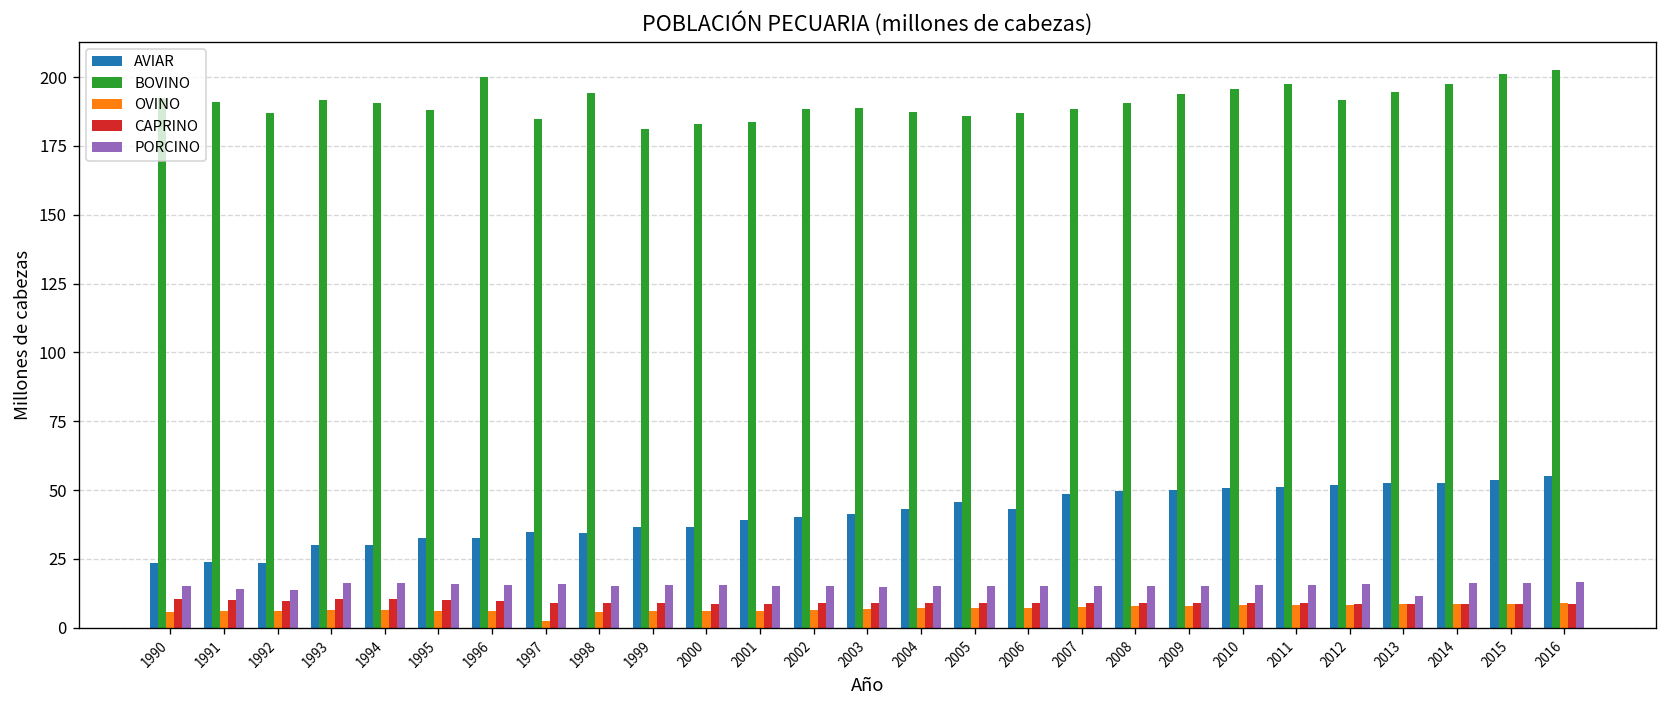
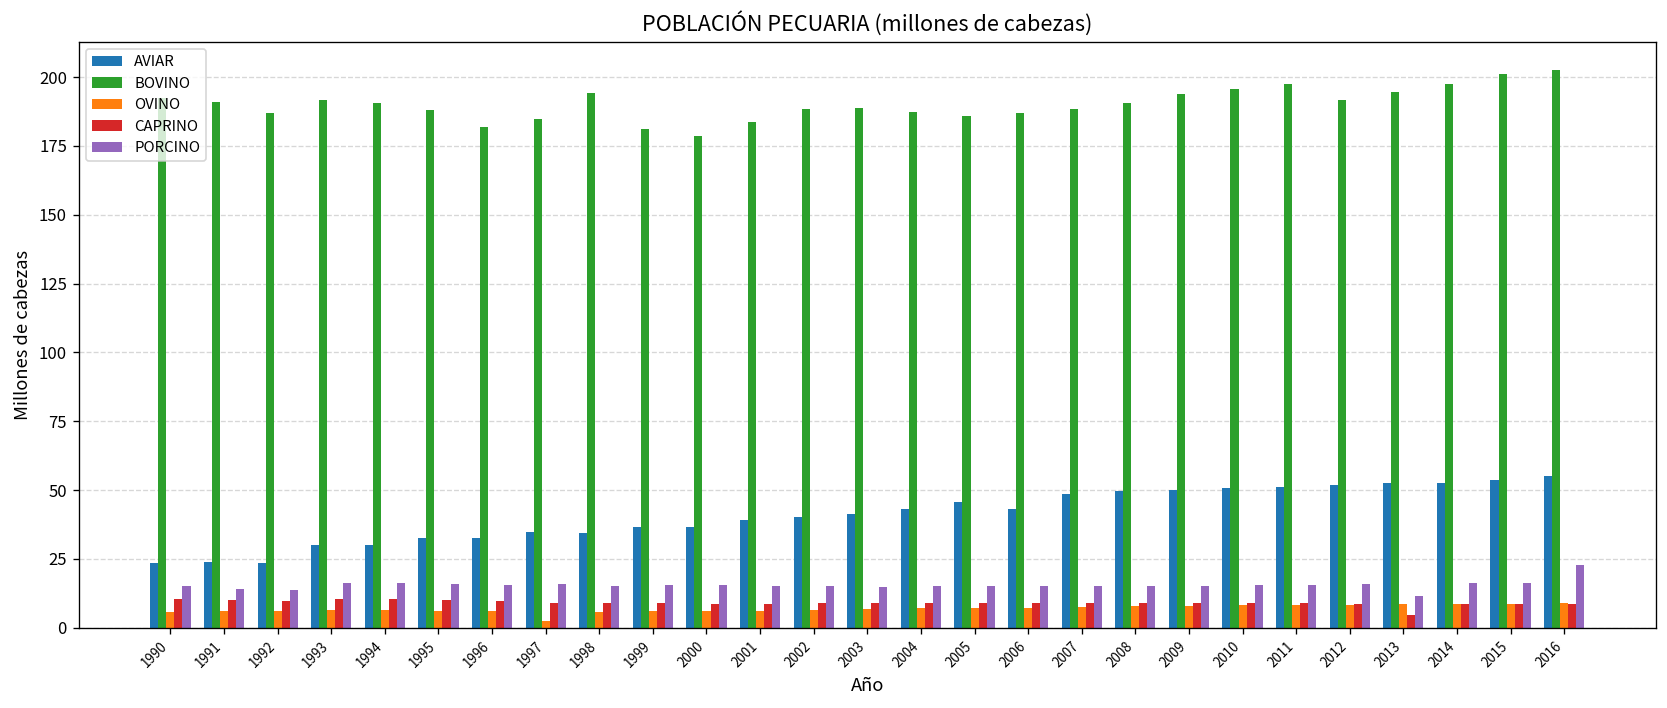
BOVINO, 1996: 200 -> 182
BOVINO, 2000: 183 -> 179
CAPRINO, 2013: 9 -> 4
PORCINO, 2016: 17 -> 23
